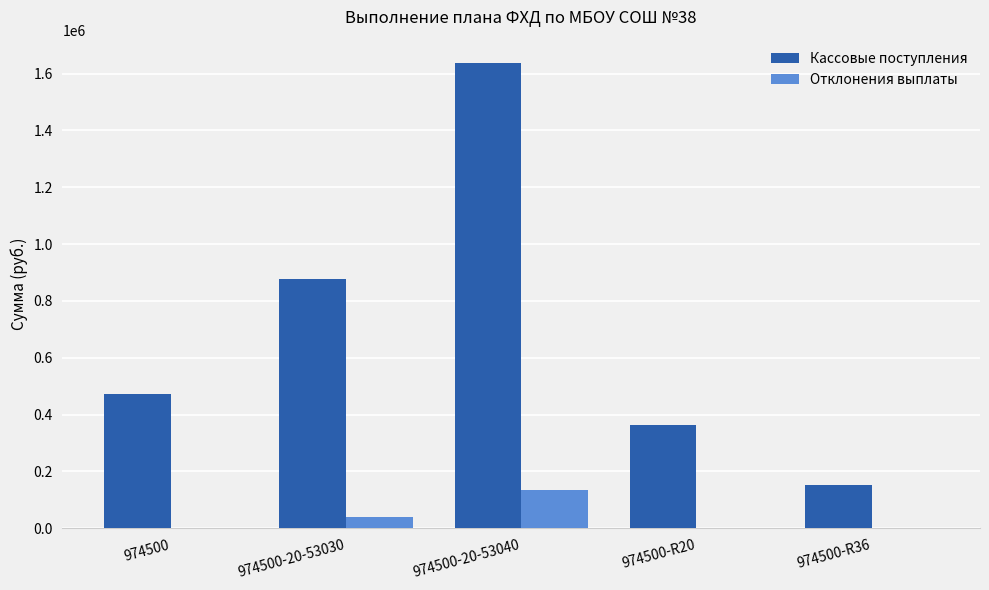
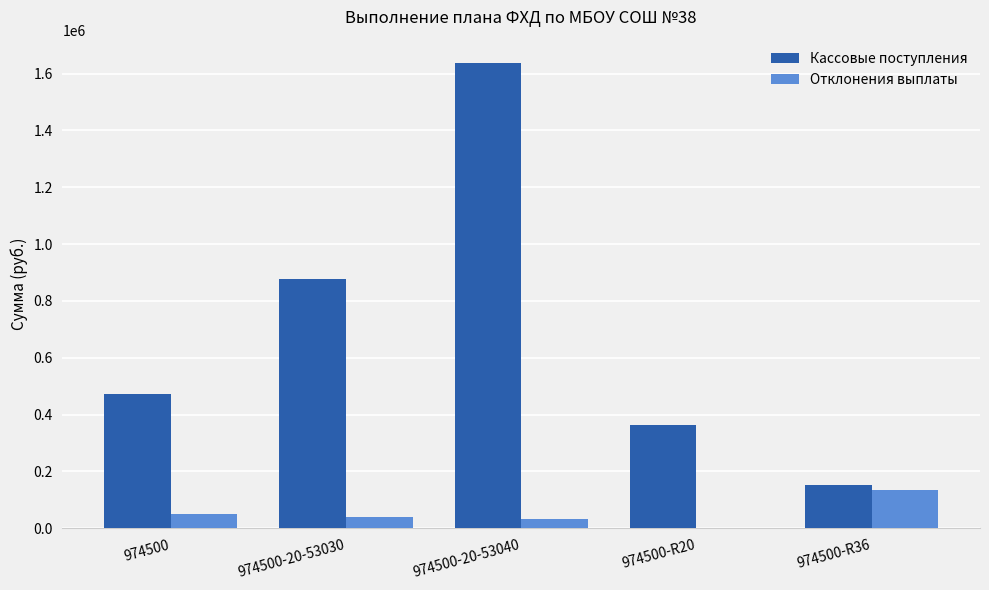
Отклонения выплаты, 974500: 0 -> 50000
Отклонения выплаты, 974500-20-53040: 130000 -> 30000
Отклонения выплаты, 974500-R36: 0 -> 140000
